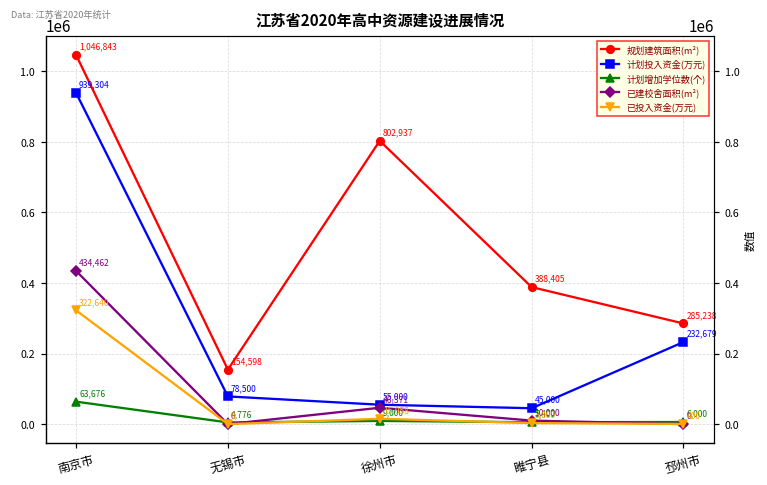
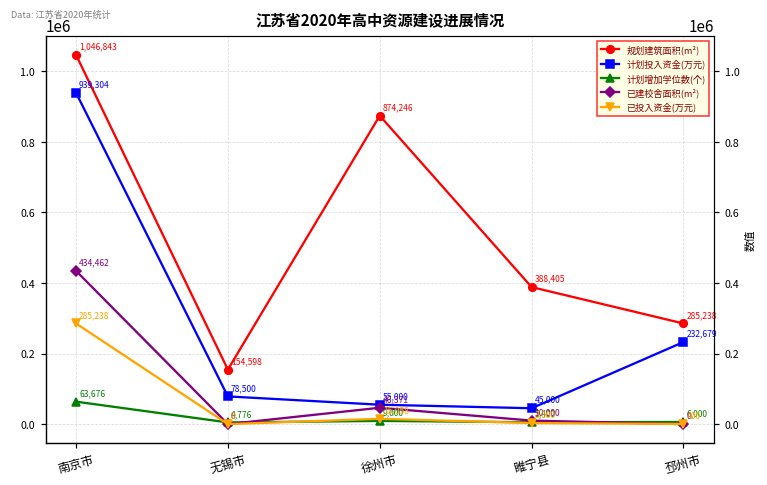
已投入资金(万元), 南京市: 322,640 -> 285,238
规划建筑面积(m²), 徐州市: 802,937 -> 874,246
